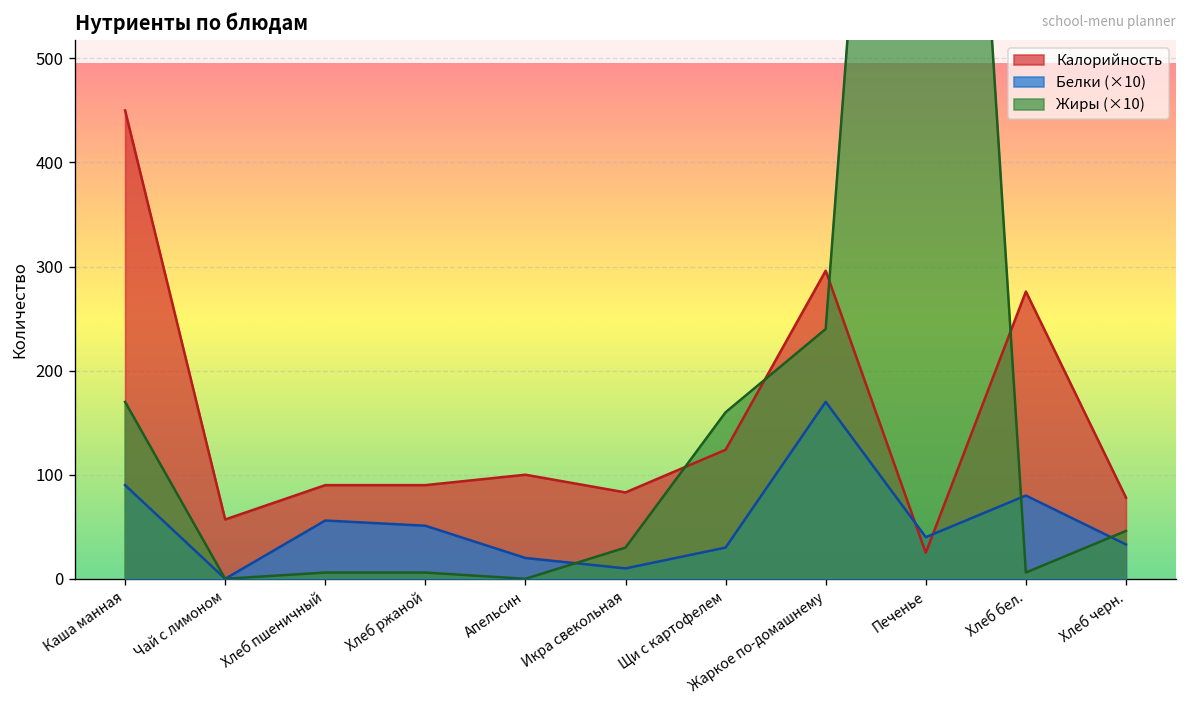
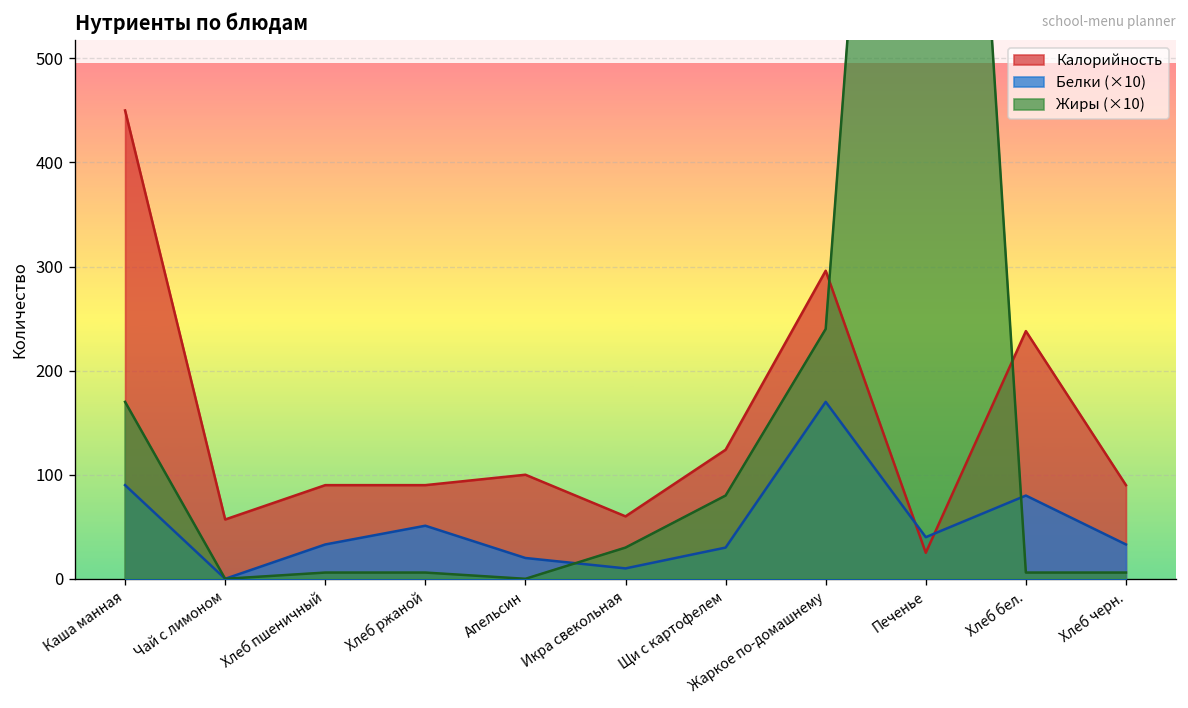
Белки (×10), Хлеб пшеничный: 60 -> 30
Калорийность, Икра свекольная: 80 -> 60
Жиры (×10), Щи с картофелем: 160 -> 80
Калорийность, Хлеб бел.: 280 -> 240
Калорийность, Хлеб черн.: 80 -> 90
Жиры (×10), Хлеб черн.: 50 -> 10
